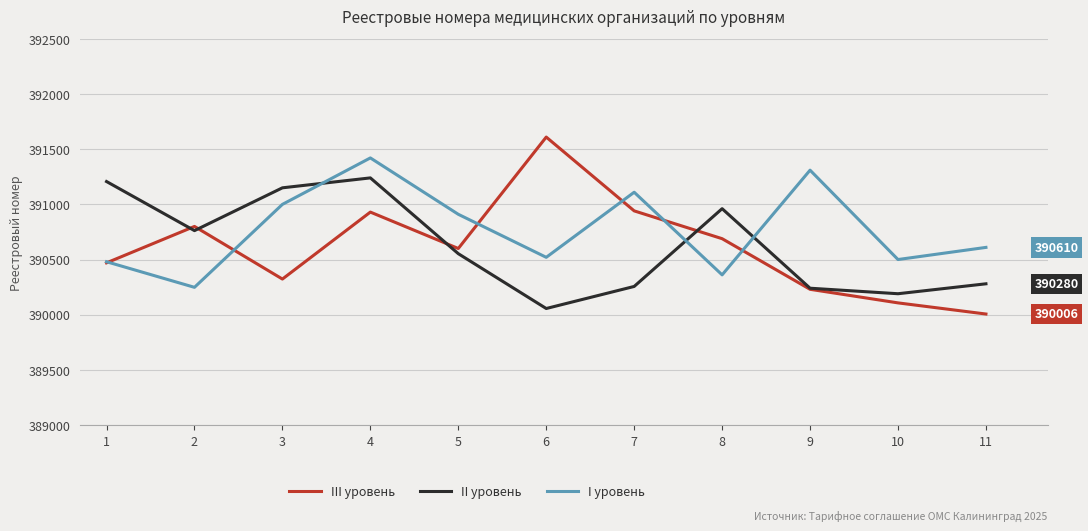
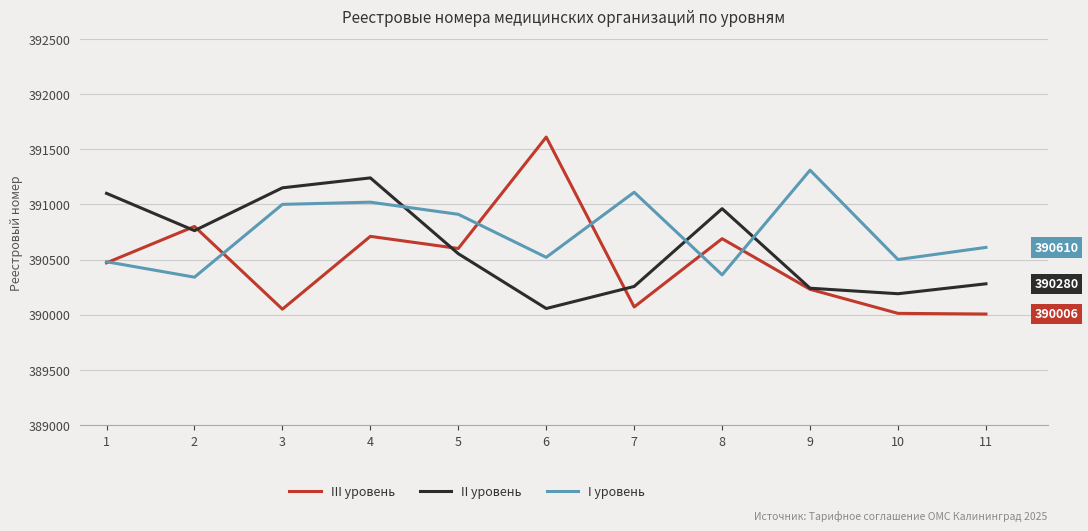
II уровень, 1: 391210 -> 391100
I уровень, 2: 390250 -> 390340
III уровень, 3: 390320 -> 390050
III уровень, 4: 390930 -> 390710
I уровень, 4: 391420 -> 391020
III уровень, 7: 390940 -> 390070
III уровень, 10: 390110 -> 390010
